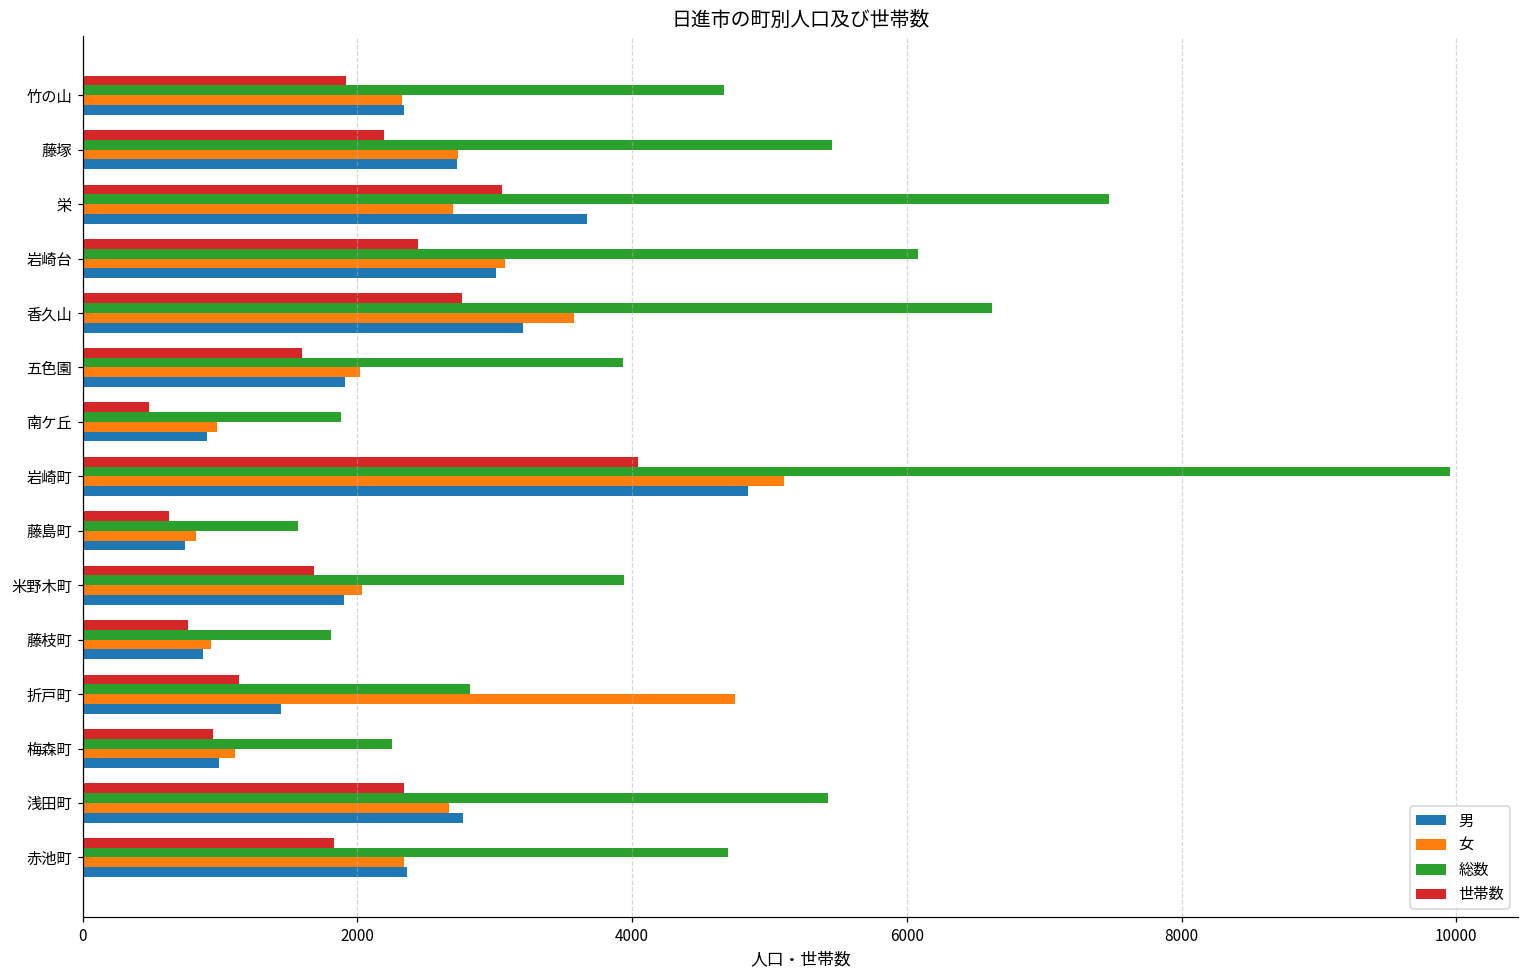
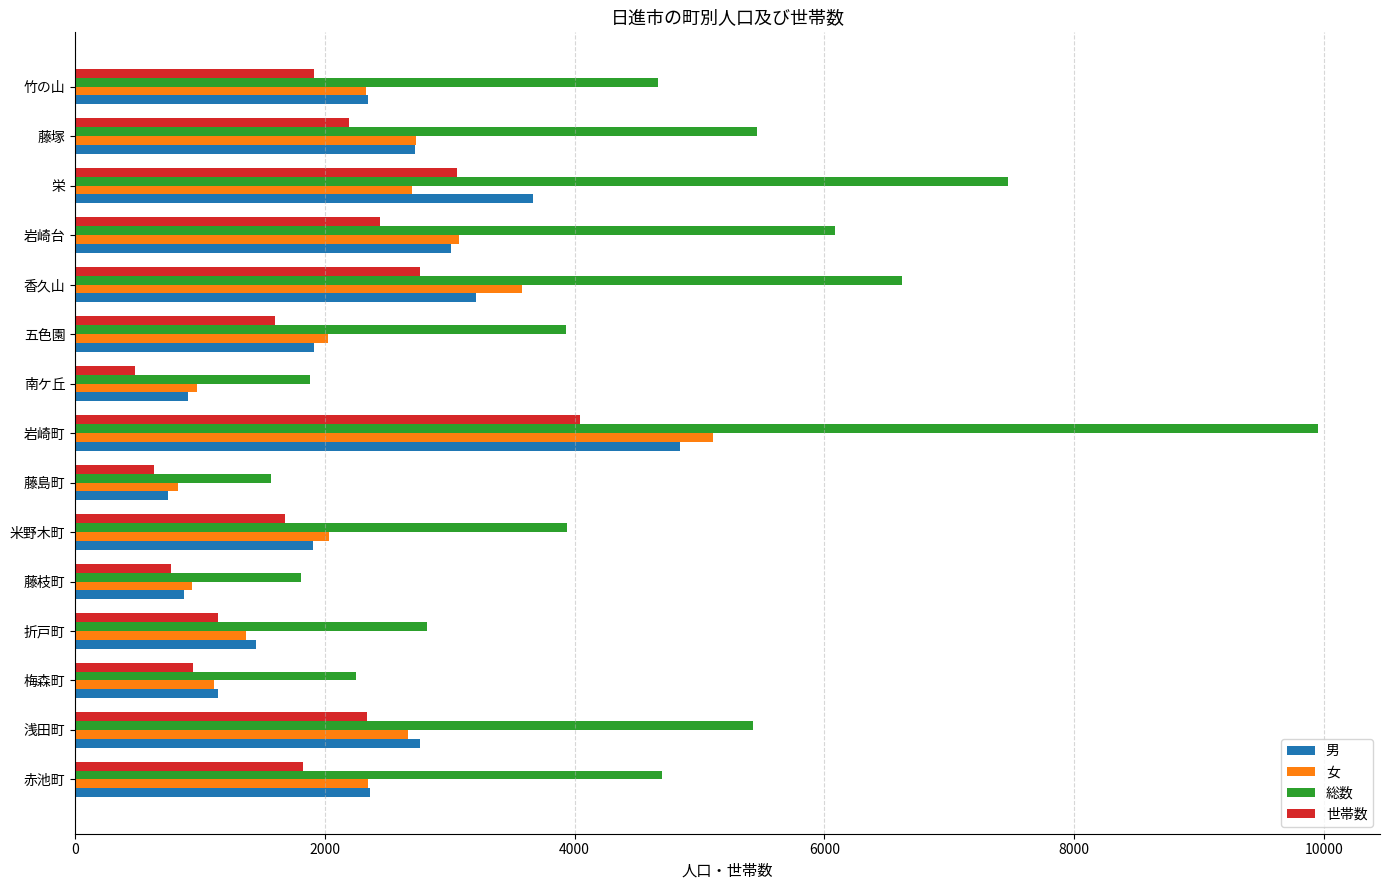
女, 折戸町: 4750 -> 1370
男, 梅森町: 990 -> 1140
